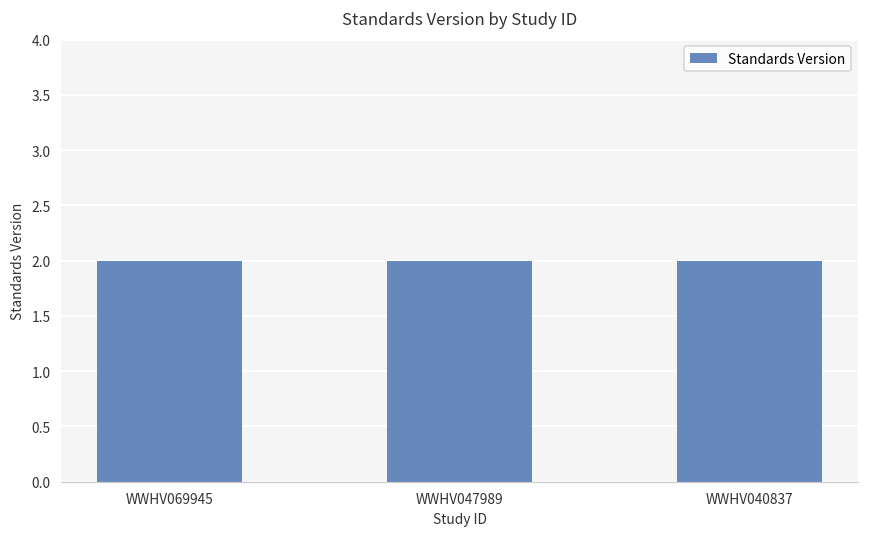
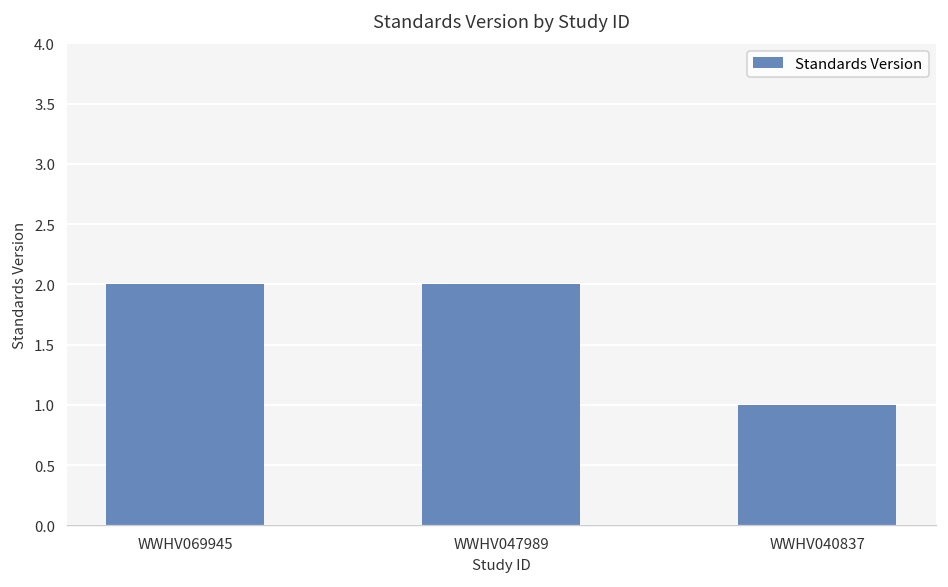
WWHV040837: 2 -> 1
